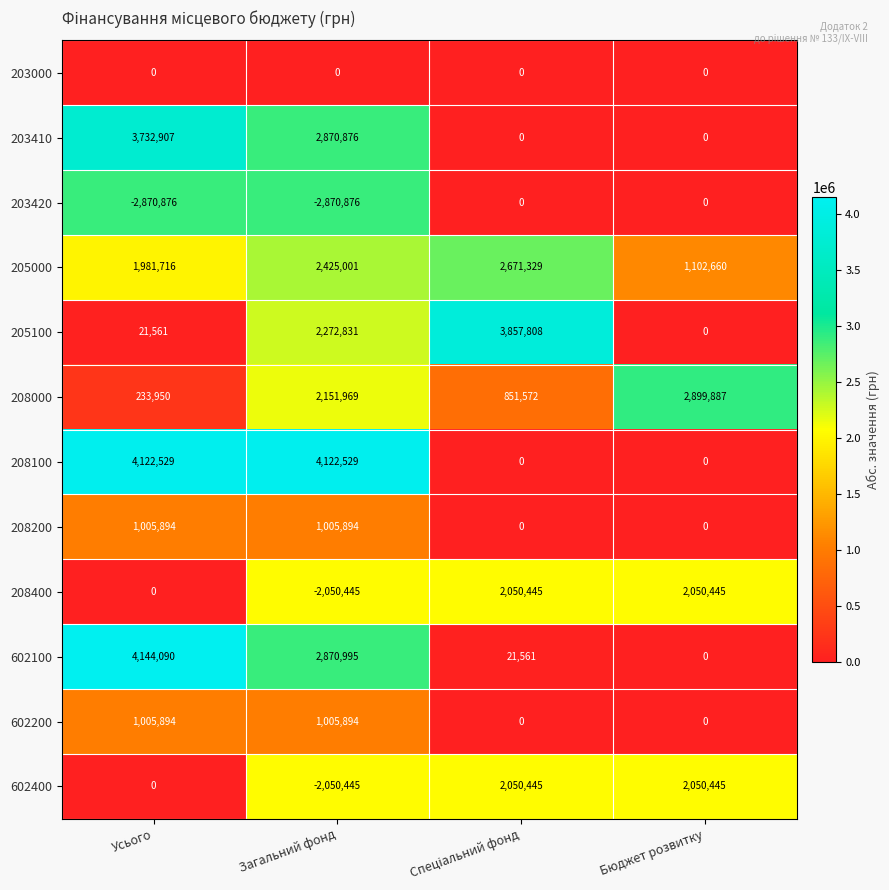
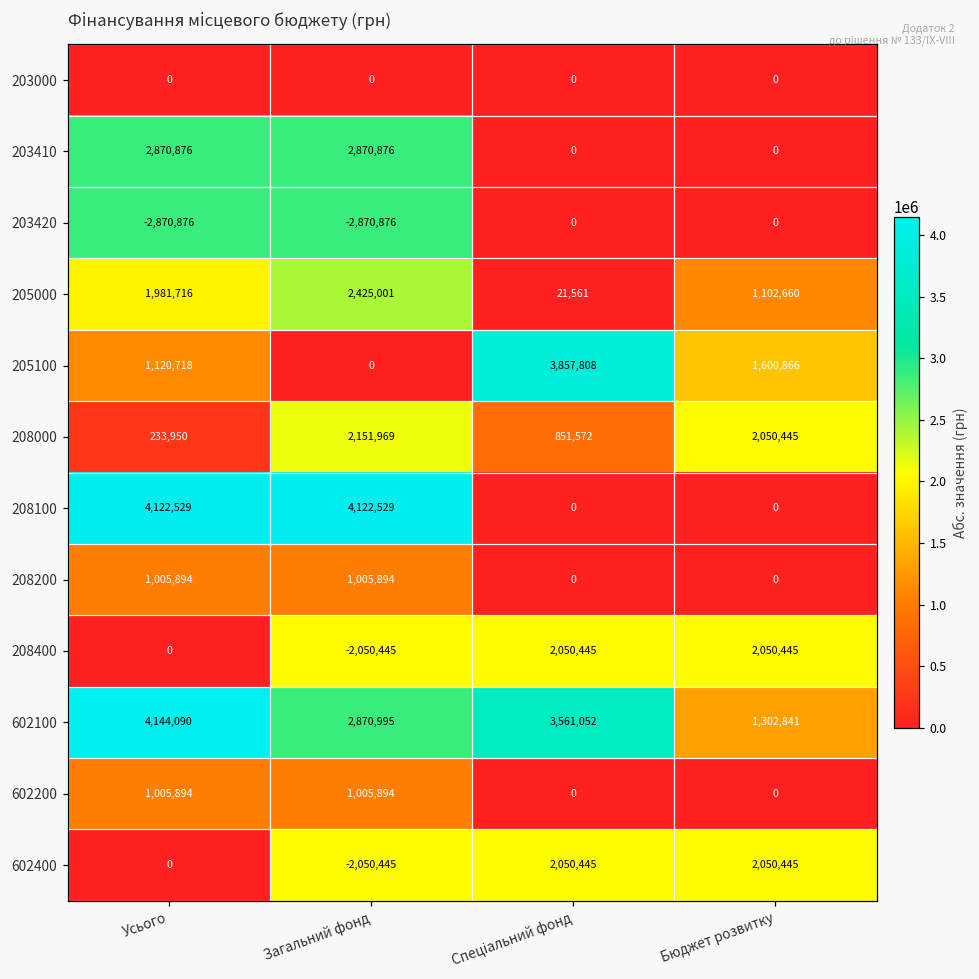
203410, Усього: 3,732,907 -> 2,870,876
205000, Спеціальний фонд: 2,671,329 -> 21,561
205100, Усього: 21,561 -> 1,120,718
205100, Загальний фонд: 2,272,831 -> 0
205100, Бюджет розвитку: 0 -> 1,600,866
208000, Бюджет розвитку: 2,899,887 -> 2,050,445
602100, Спеціальний фонд: 21,561 -> 3,561,052
602100, Бюджет розвитку: 0 -> 1,302,841
